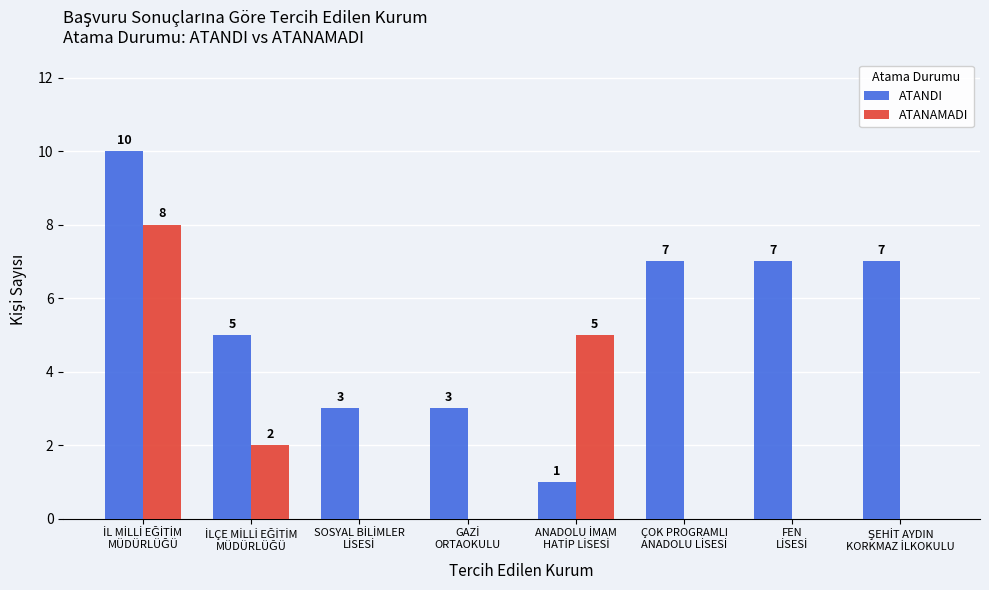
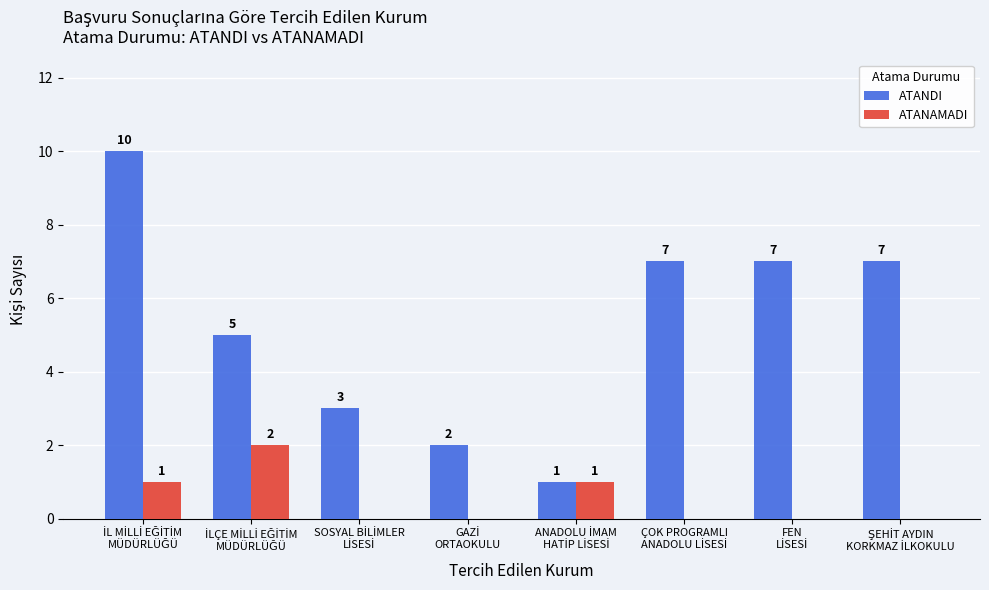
ATANAMADI, İL MİLLİ EĞİTİM MÜDÜRLÜĞÜ: 8 -> 1
ATANDI, GAZİ ORTAOKULU: 3 -> 2
ATANAMADI, ANADOLU İMAM HATİP LİSESİ: 5 -> 1
